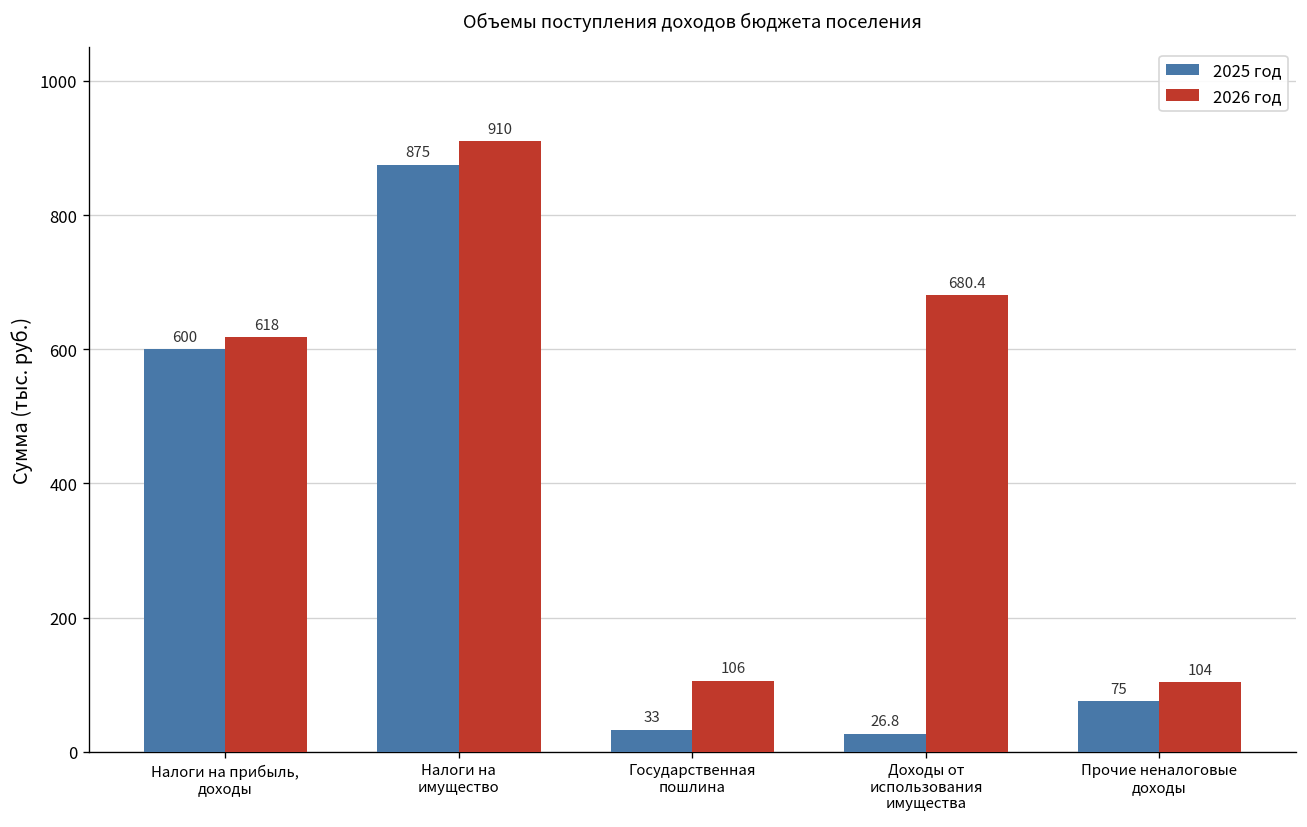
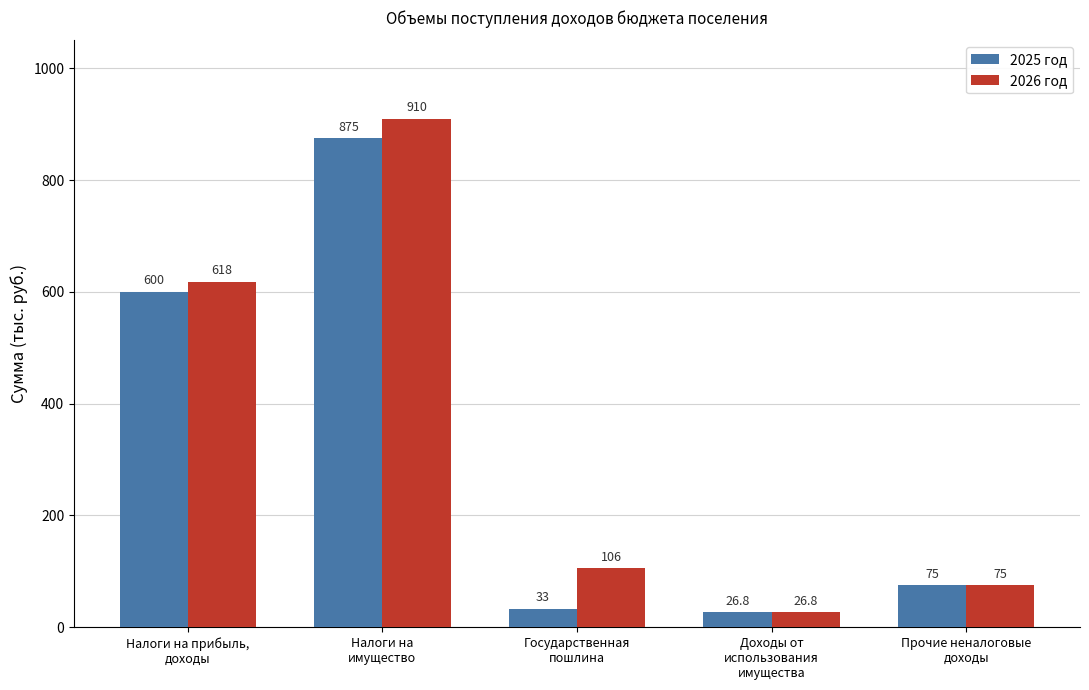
2026 год, Доходы от использования имущества: 680.4 -> 26.8
2026 год, Прочие неналоговые доходы: 104 -> 75
